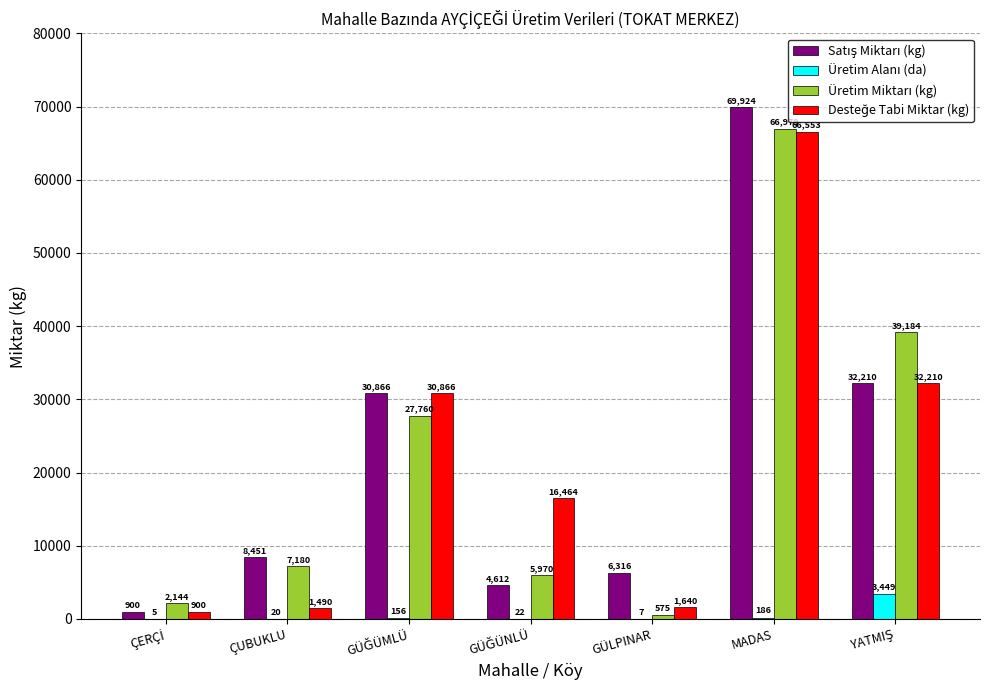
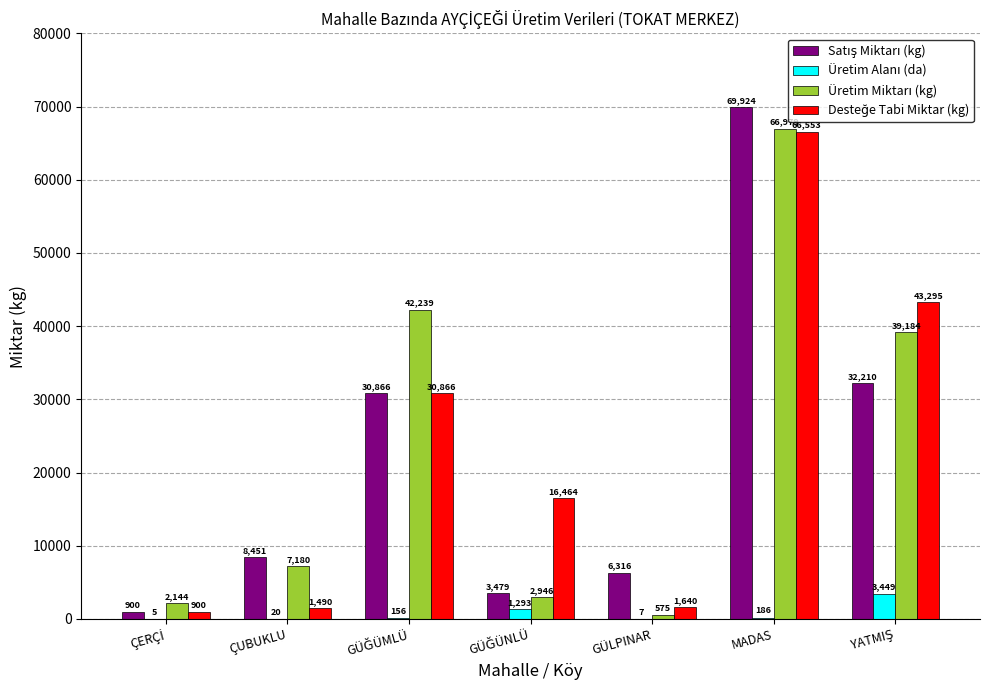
Üretim Miktarı (kg), GÜĞÜMLÜ: 27,760 -> 42,239
Satış Miktarı (kg), GÜĞÜNLÜ: 4,612 -> 3,479
Üretim Alanı (da), GÜĞÜNLÜ: 22 -> 1,293
Üretim Miktarı (kg), GÜĞÜNLÜ: 5,970 -> 2,946
Desteğe Tabi Miktar (kg), YATMIŞ: 32,210 -> 43,295
